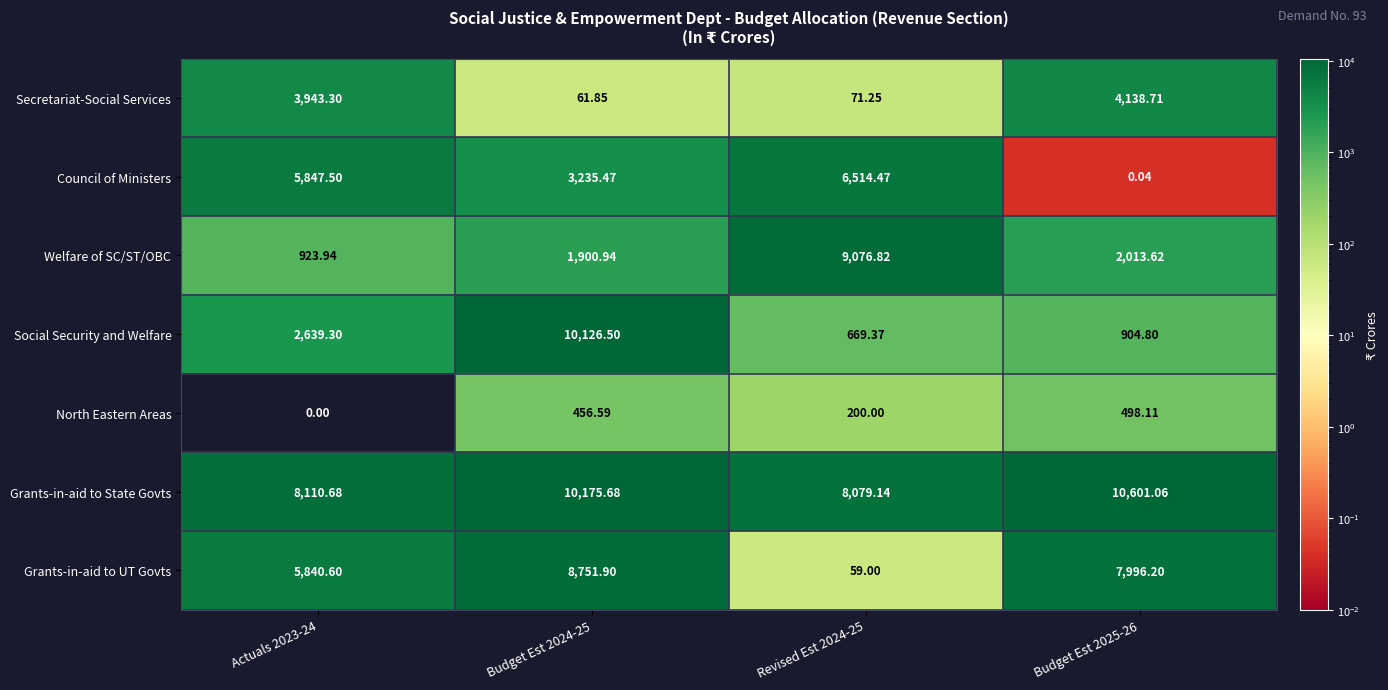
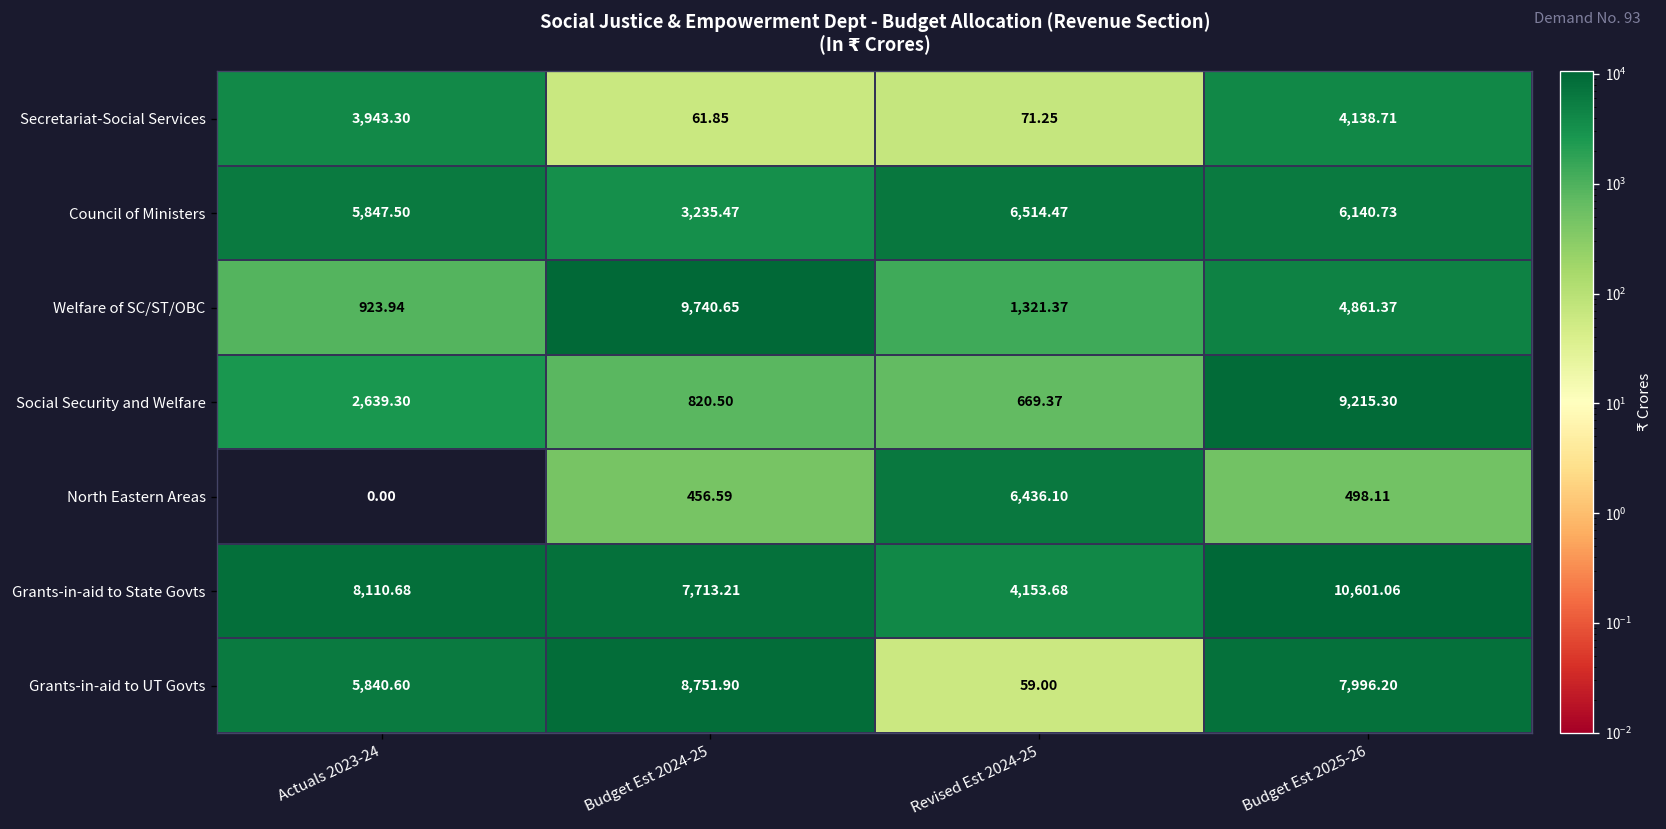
Council of Ministers, Budget Est 2025-26: 0.04 -> 6,140.73
Welfare of SC/ST/OBC, Budget Est 2024-25: 1,900.94 -> 9,740.65
Welfare of SC/ST/OBC, Revised Est 2024-25: 9,076.82 -> 1,321.37
Welfare of SC/ST/OBC, Budget Est 2025-26: 2,013.62 -> 4,861.37
Social Security and Welfare, Budget Est 2024-25: 10,126.50 -> 820.50
Social Security and Welfare, Budget Est 2025-26: 904.80 -> 9,215.30
North Eastern Areas, Revised Est 2024-25: 200.00 -> 6,436.10
Grants-in-aid to State Govts, Budget Est 2024-25: 10,175.68 -> 7,713.21
Grants-in-aid to State Govts, Revised Est 2024-25: 8,079.14 -> 4,153.68
